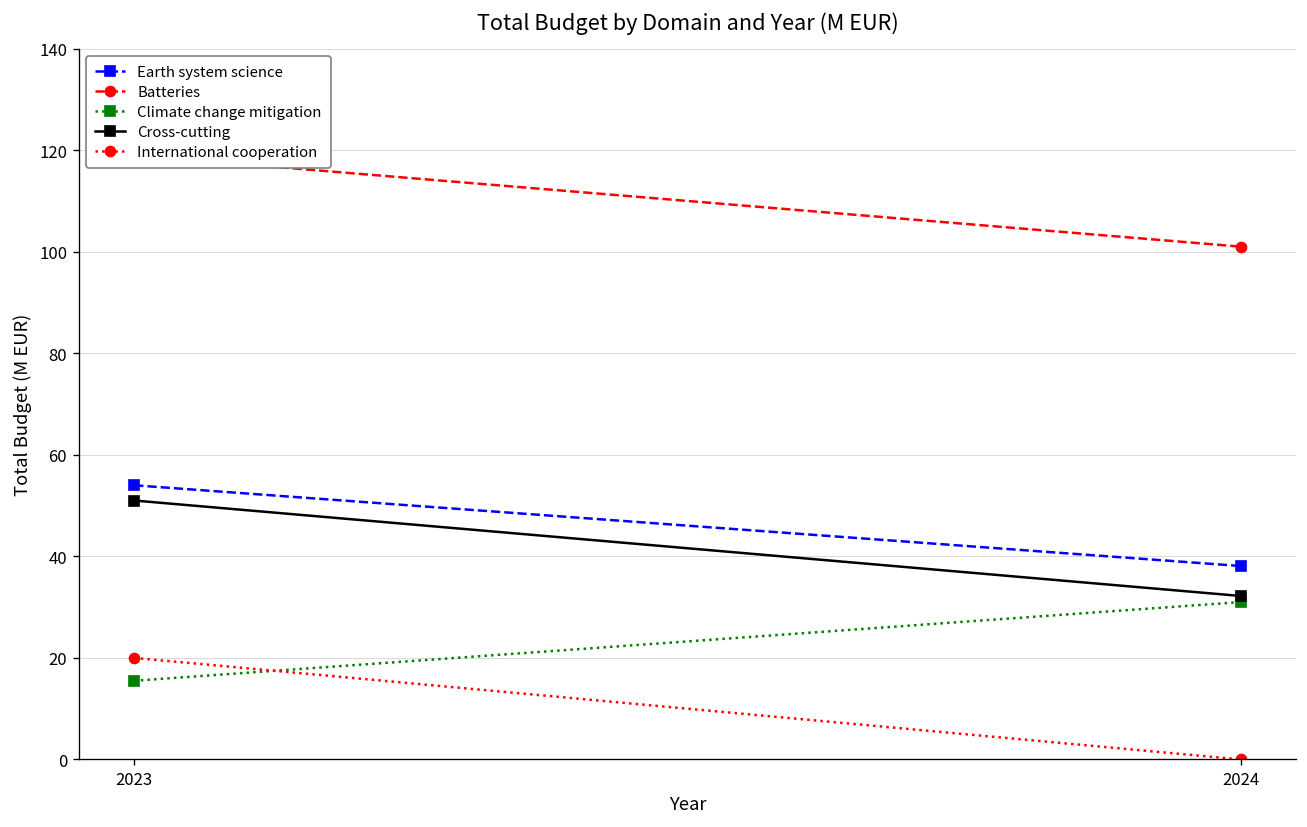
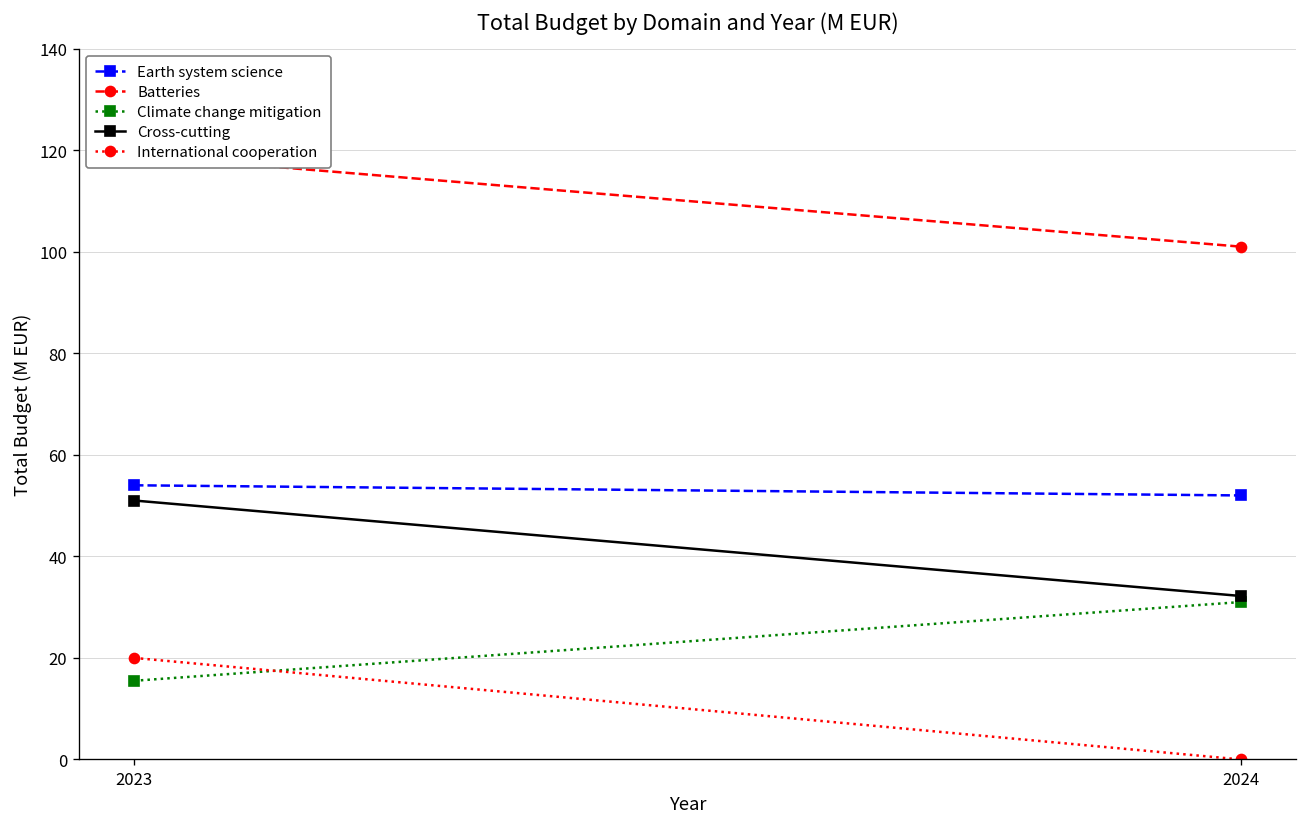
Earth system science, 2024: 38 -> 52
